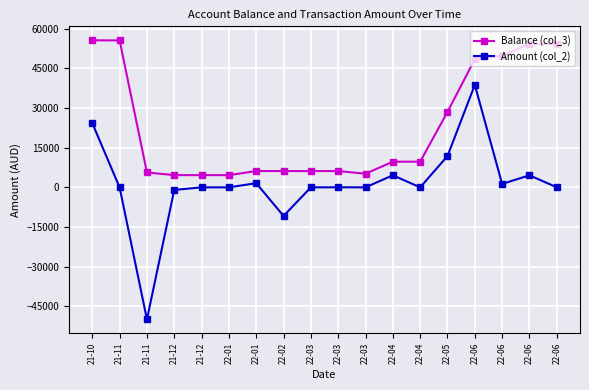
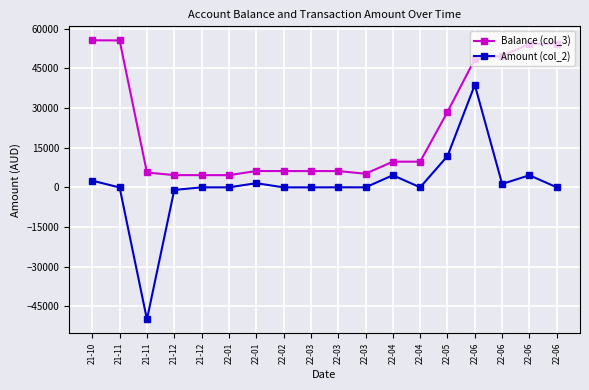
Amount (col_2), 21-10: 24000 -> 3000
Amount (col_2), 22-02: -11000 -> 0
